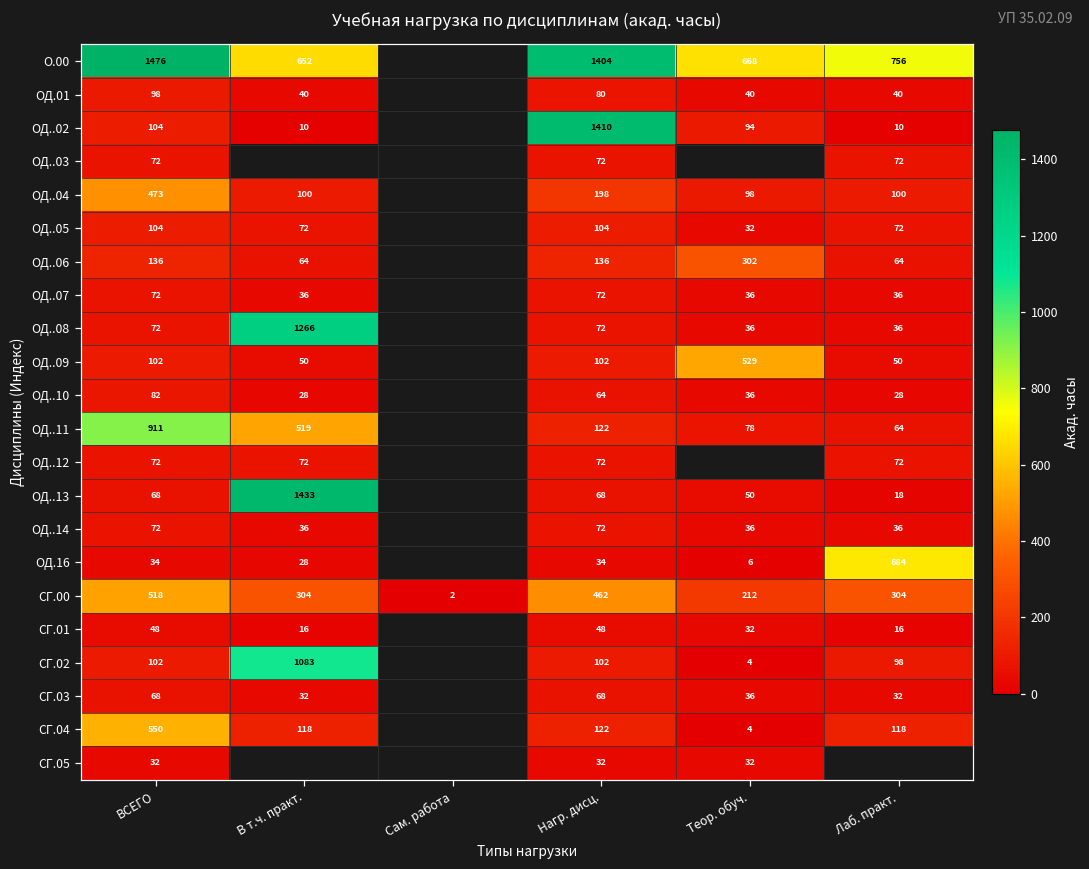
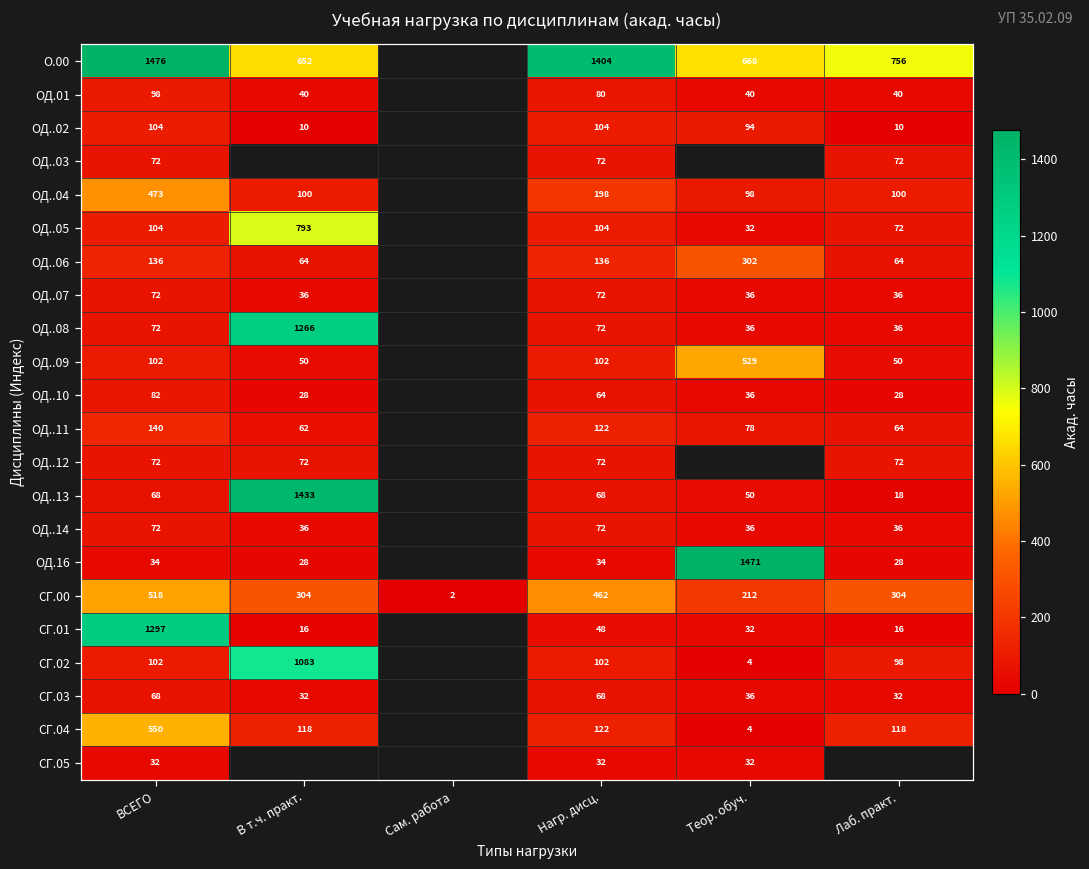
ОД..02, Нагр. дисц.: 1410 -> 104
ОД..05, В т.ч. практ.: 72 -> 793
ОД..11, ВСЕГО: 911 -> 140
ОД..11, В т.ч. практ.: 519 -> 62
ОД.16, Теор. обуч.: 6 -> 1471
ОД.16, Лаб. практ.: 684 -> 28
СГ.01, ВСЕГО: 48 -> 1297
